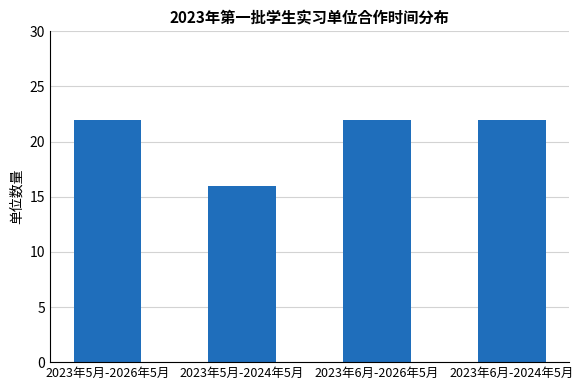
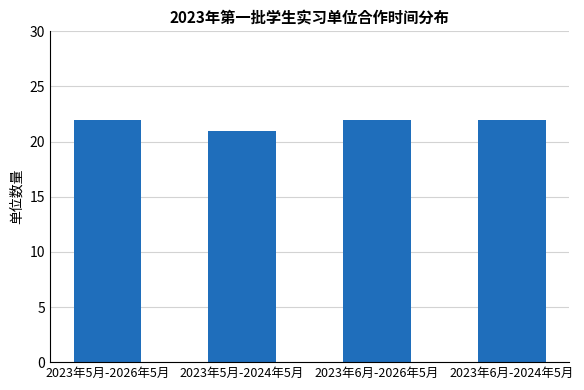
2023年5月-2024年5月: 16 -> 21
